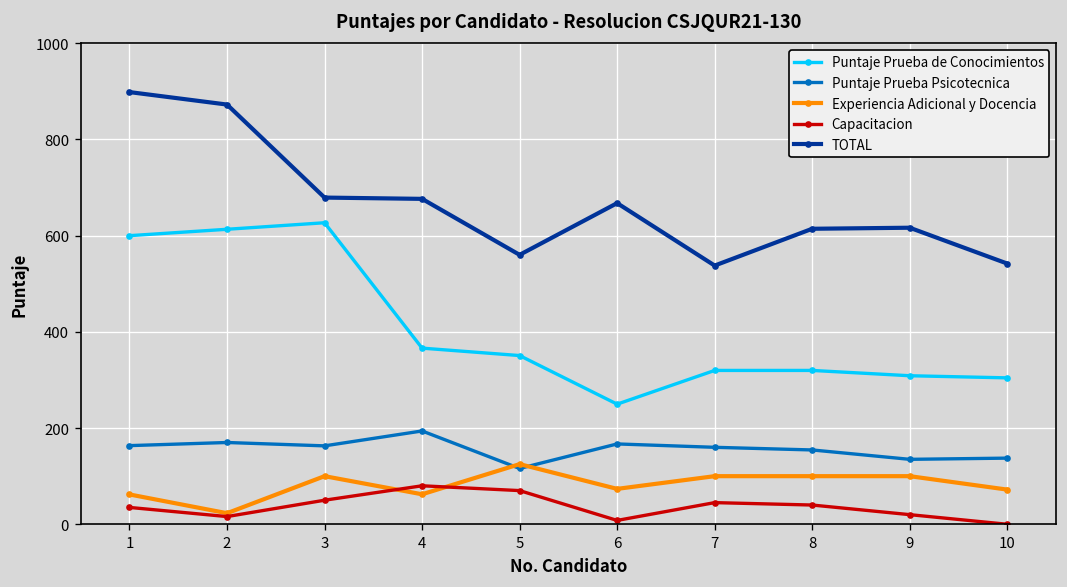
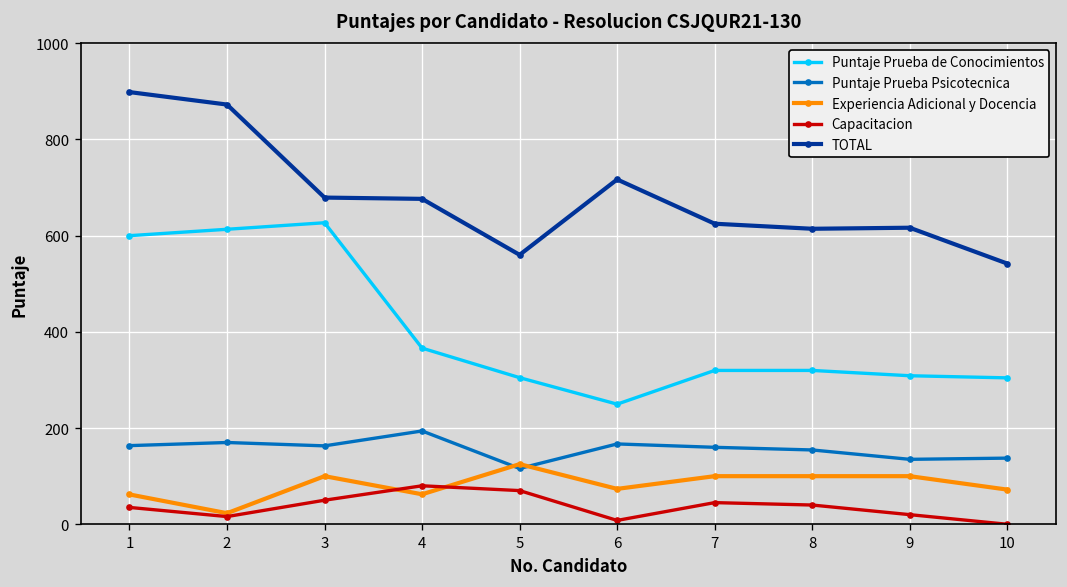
Puntaje Prueba de Conocimientos, 5: 350 -> 300
TOTAL, 6: 670 -> 720
TOTAL, 7: 540 -> 620
